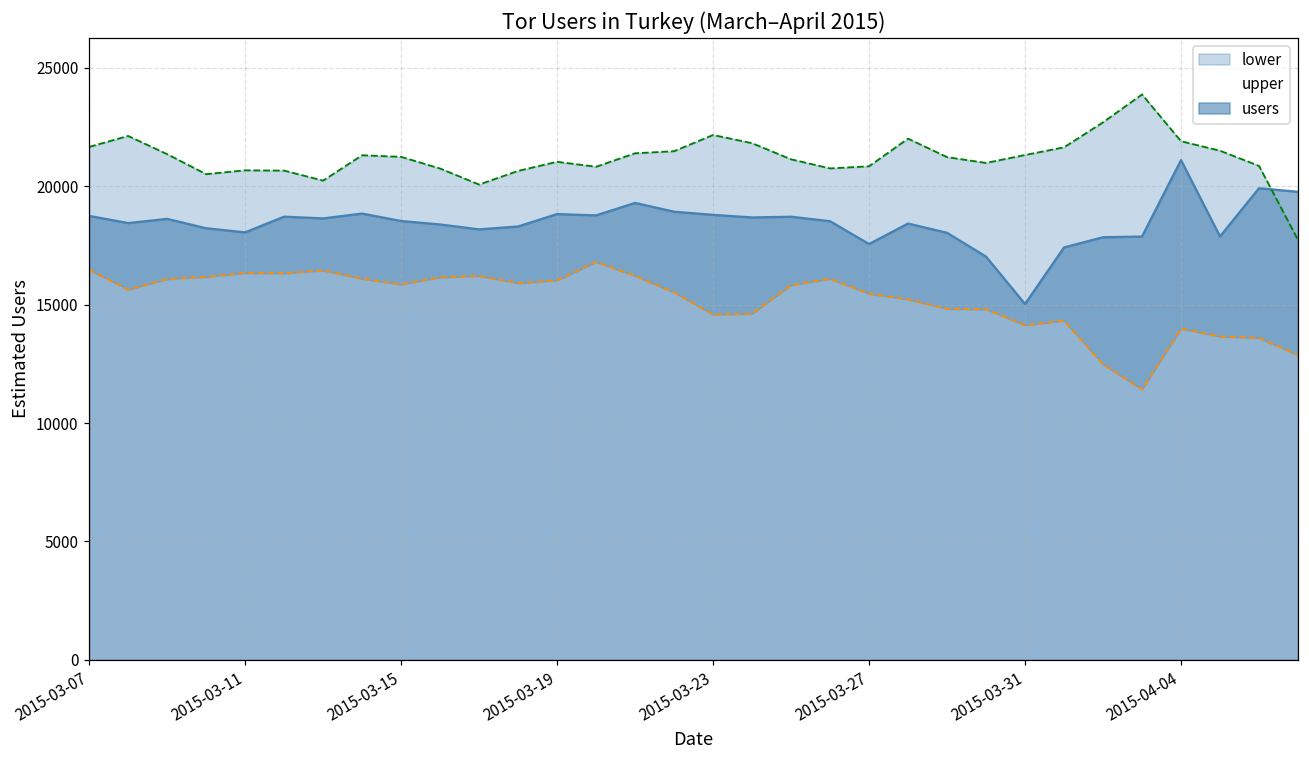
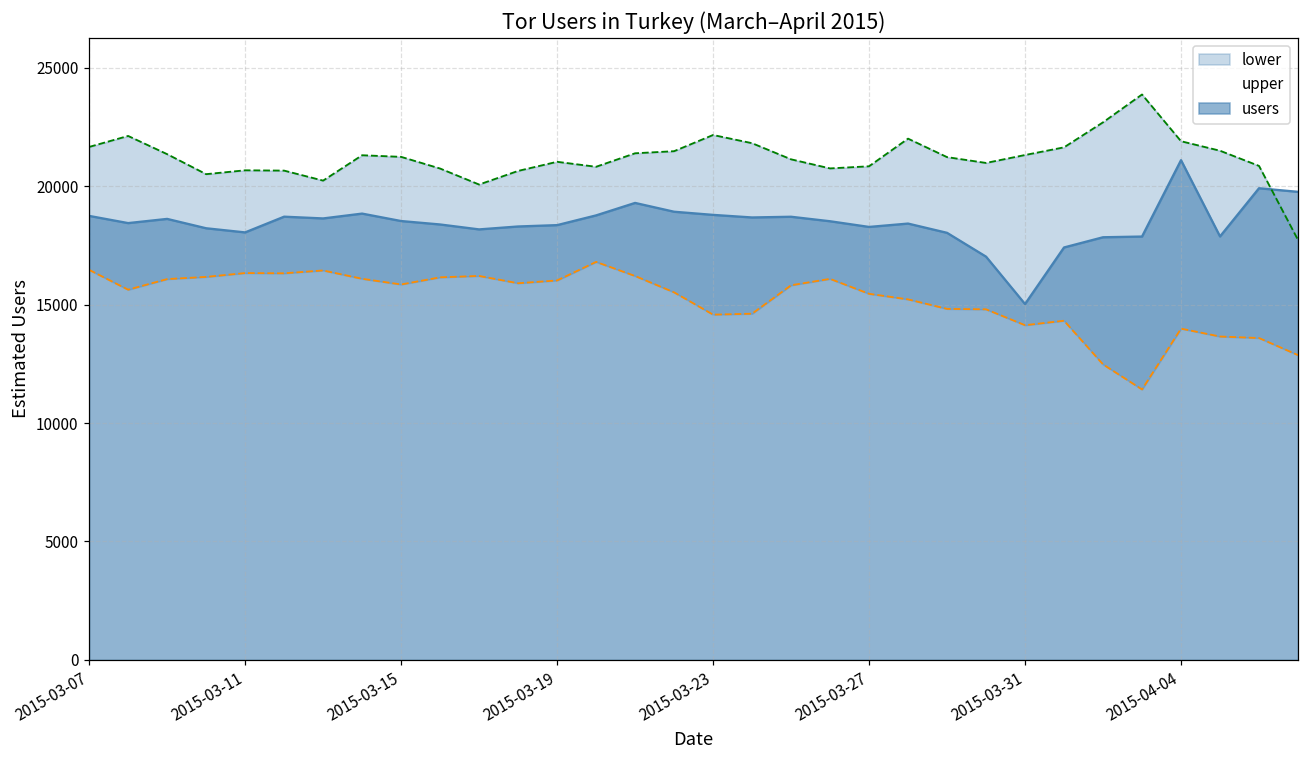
users, 2015-03-19: 18800 -> 18400
users, 2015-03-27: 17600 -> 18300
